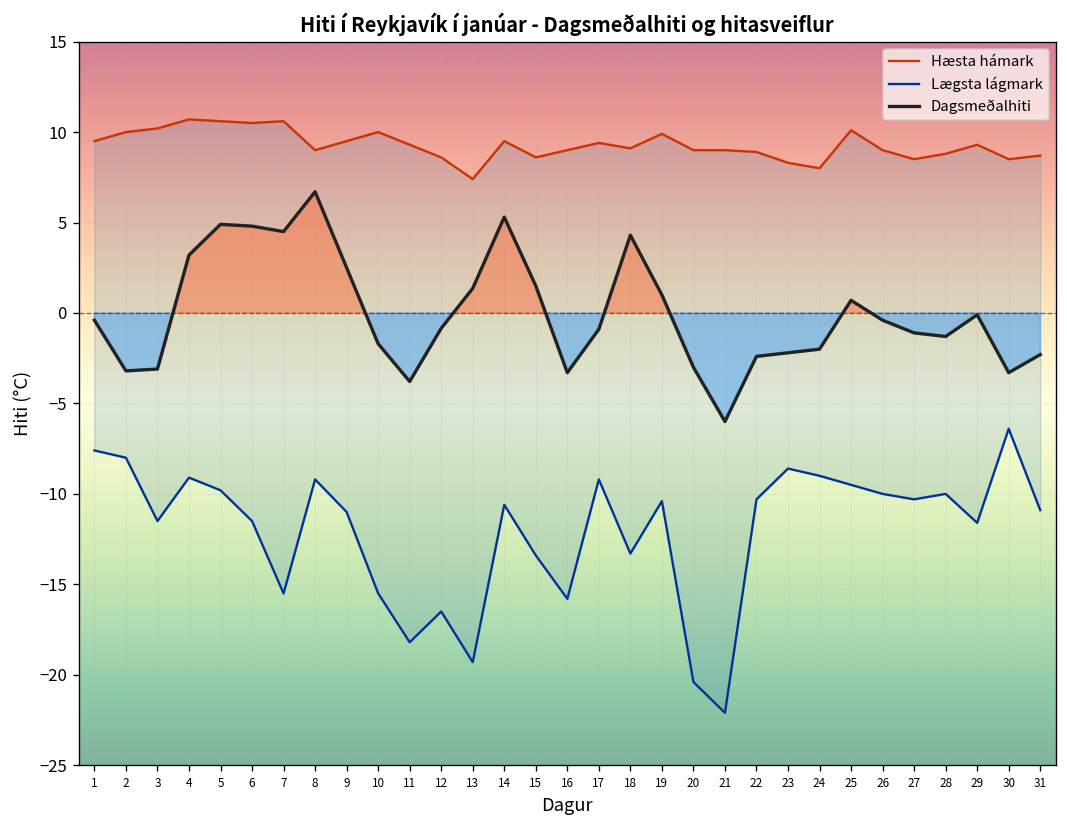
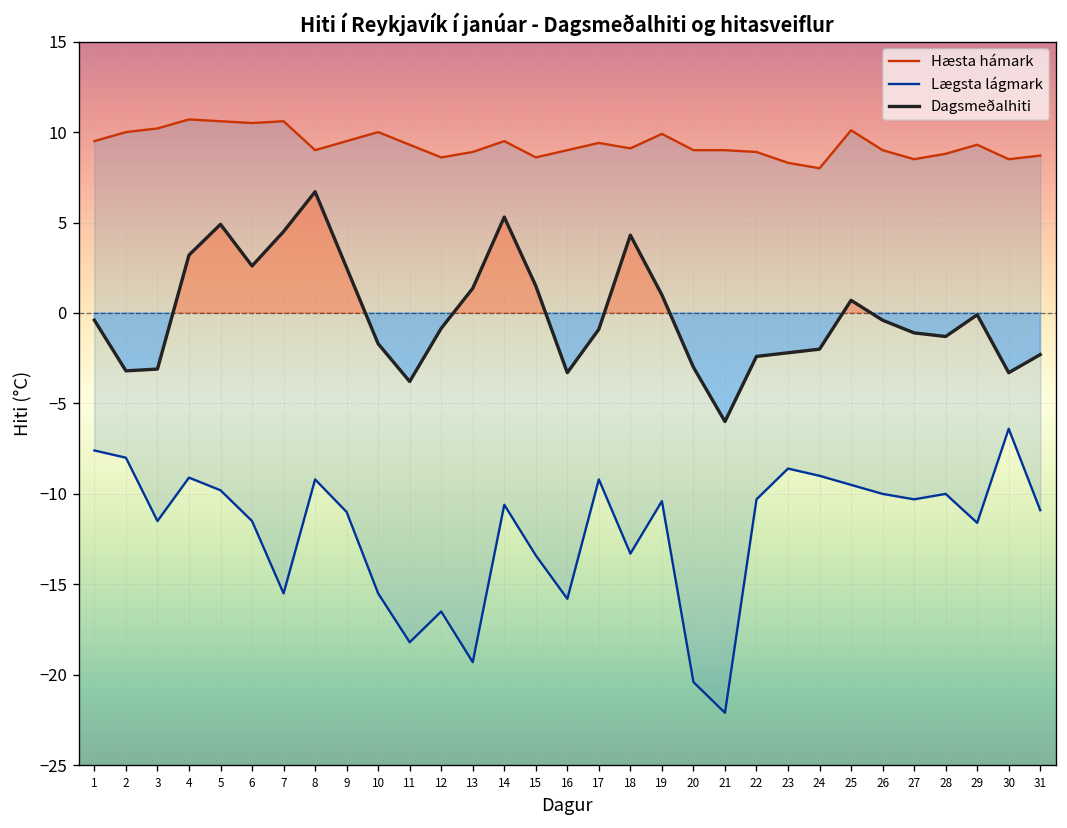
Dagsmeðalhiti, 6: 4.8 -> 2.6
Hæsta hámark, 13: 7.4 -> 8.9
